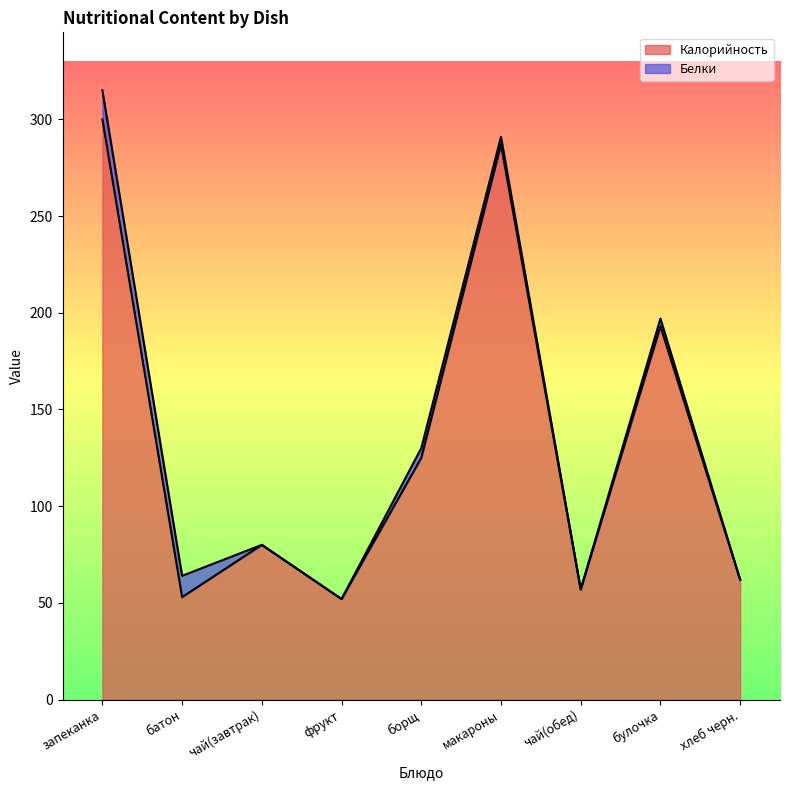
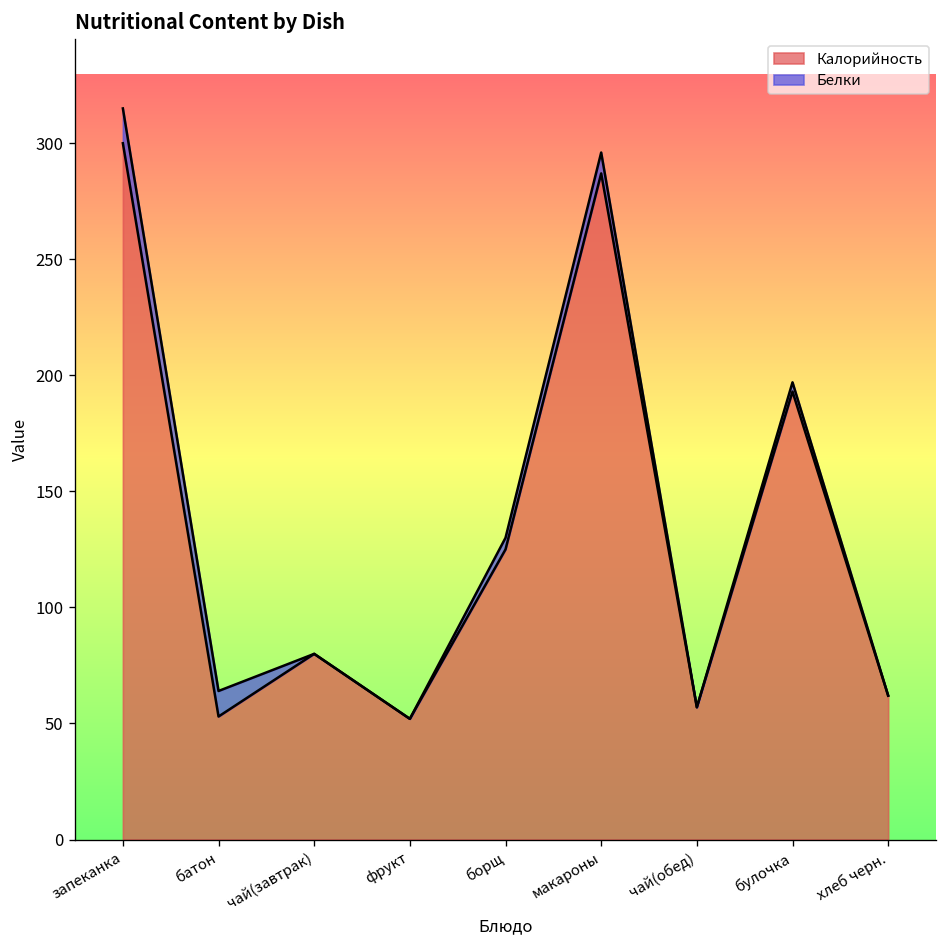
Белки, макароны: 4 -> 9
